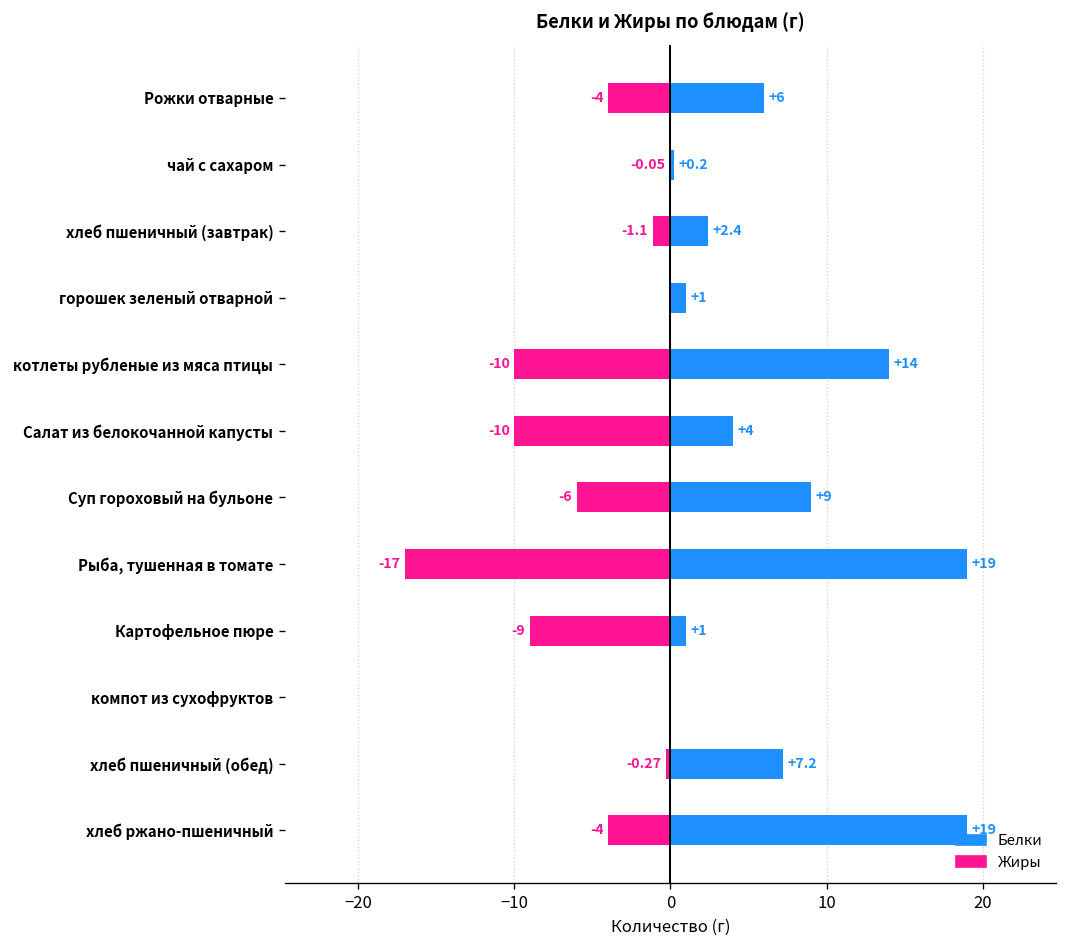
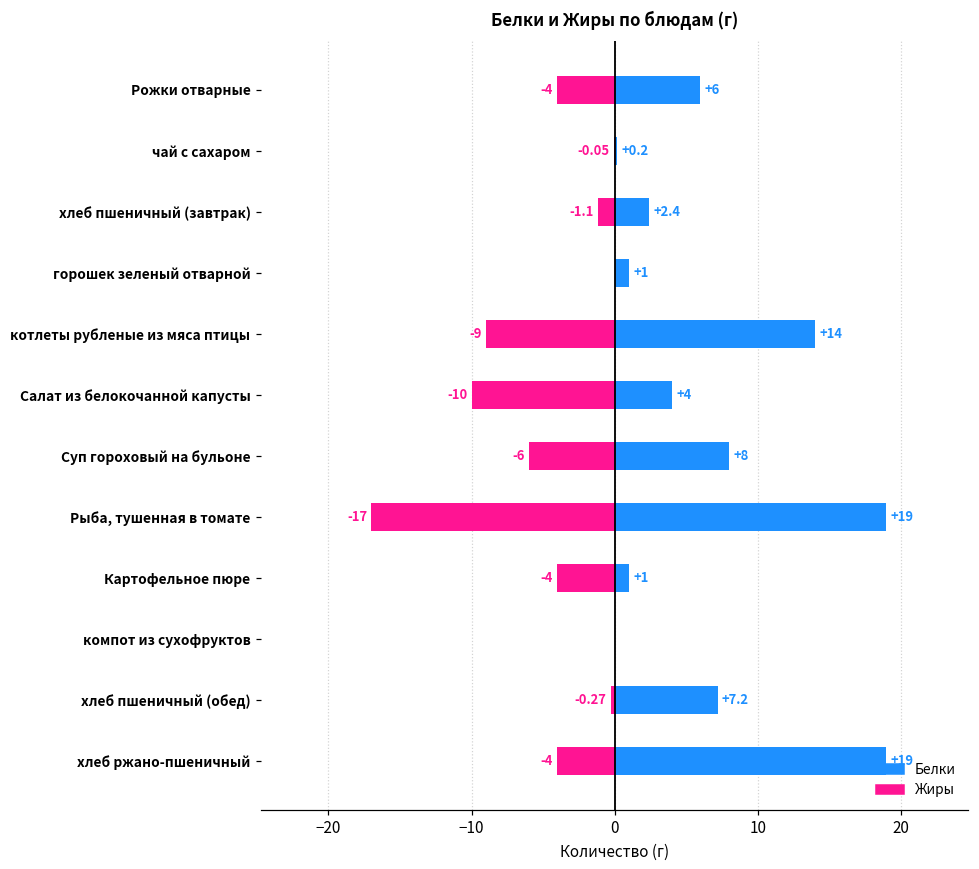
Жиры, котлеты рубленые из мяса птицы: -10 -> -9
Белки, Суп гороховый на бульоне: +9 -> +8
Жиры, Картофельное пюре: -9 -> -4
